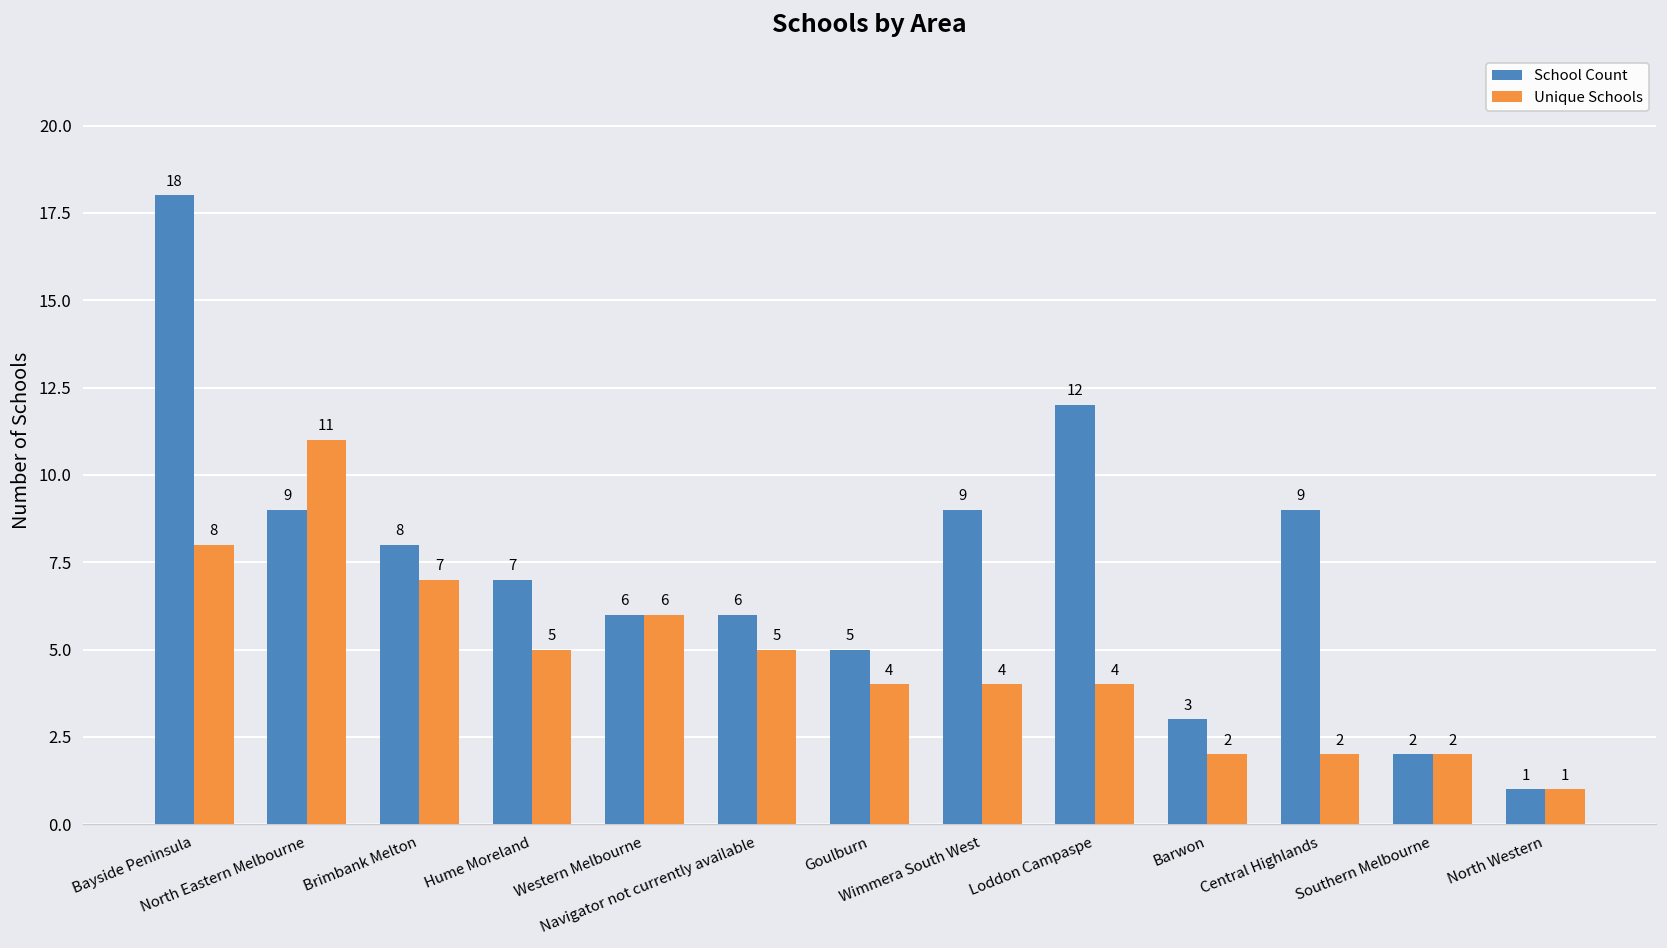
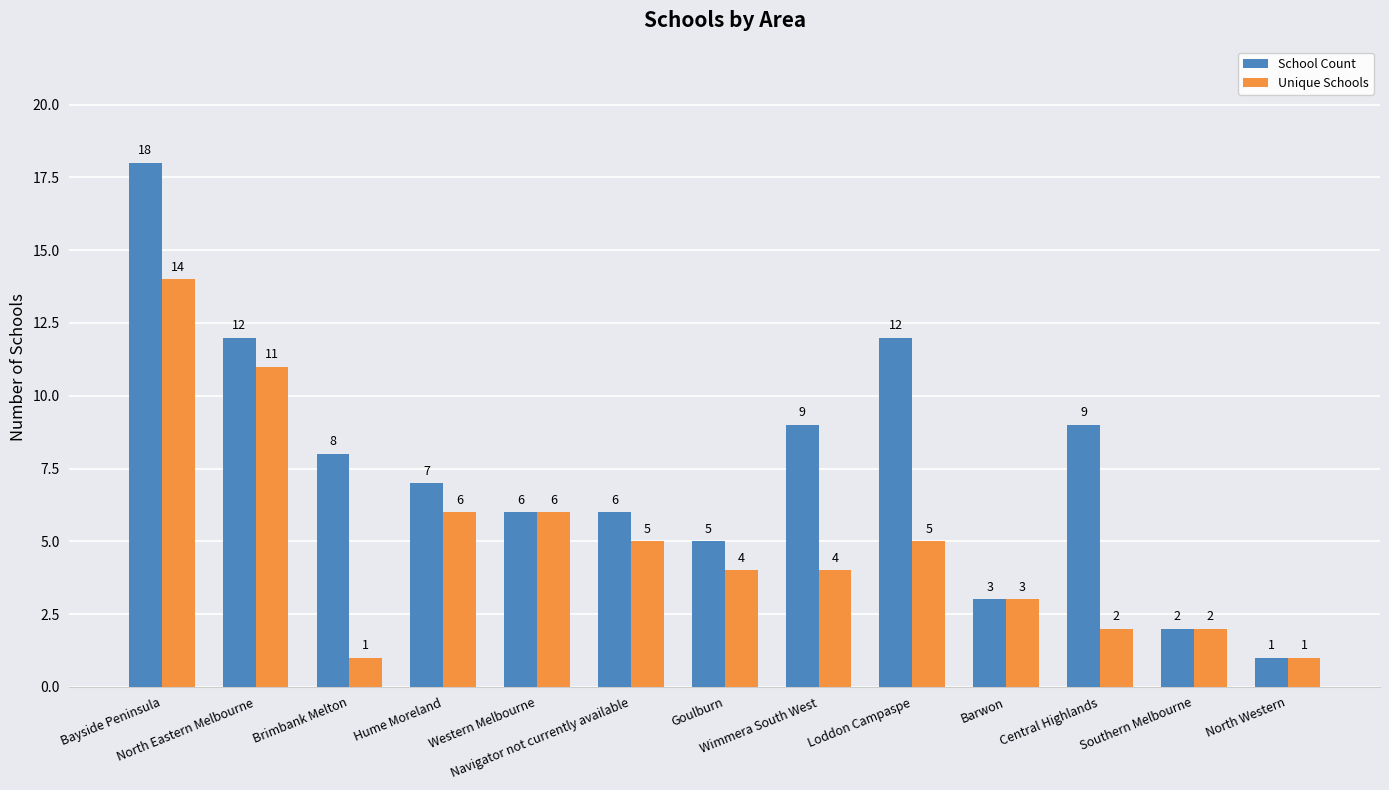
Unique Schools, Bayside Peninsula: 8 -> 14
School Count, North Eastern Melbourne: 9 -> 12
Unique Schools, Brimbank Melton: 7 -> 1
Unique Schools, Hume Moreland: 5 -> 6
Unique Schools, Loddon Campaspe: 4 -> 5
Unique Schools, Barwon: 2 -> 3
